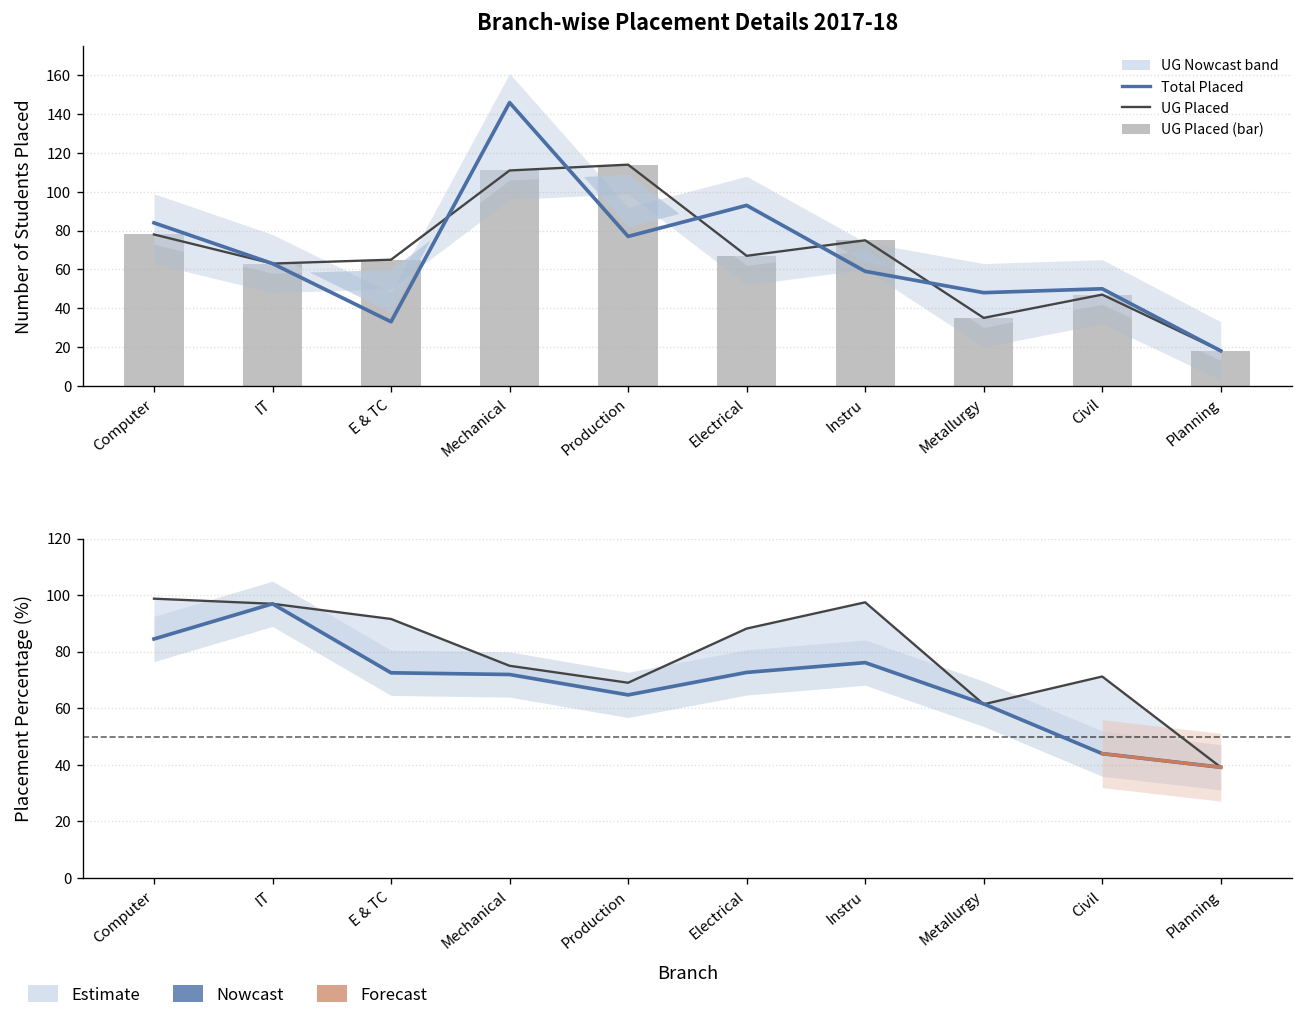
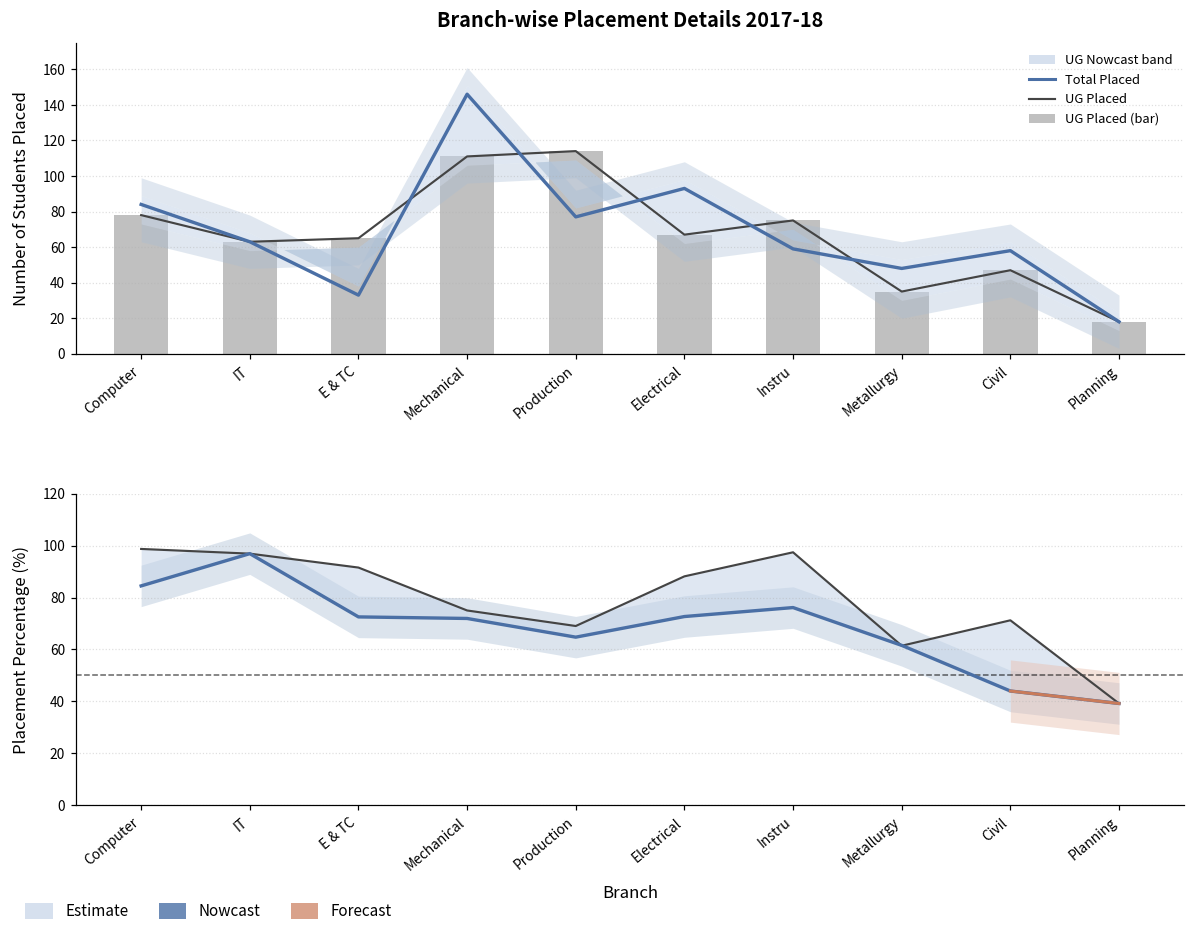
Branch-wise Placement Details 2017-18, Total Placed, Civil: 50 -> 58
